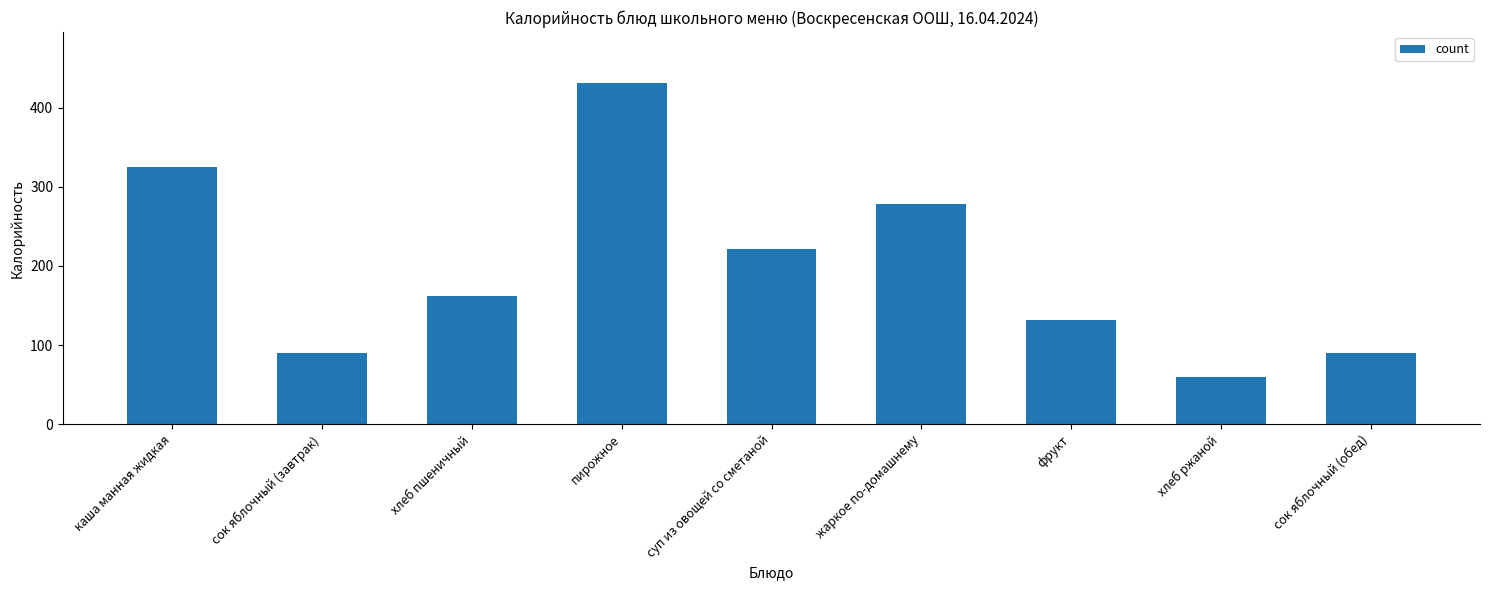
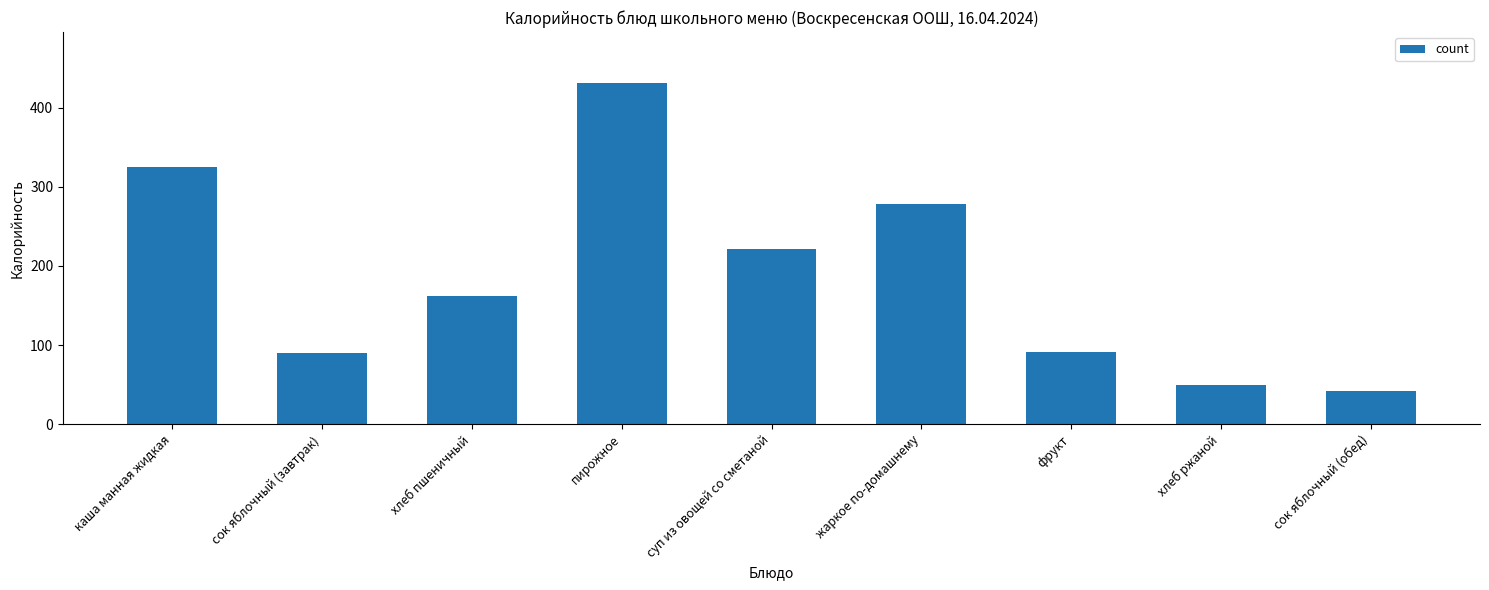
фрукт: 130 -> 90
хлеб ржаной: 60 -> 50
сок яблочный (обед): 90 -> 40
